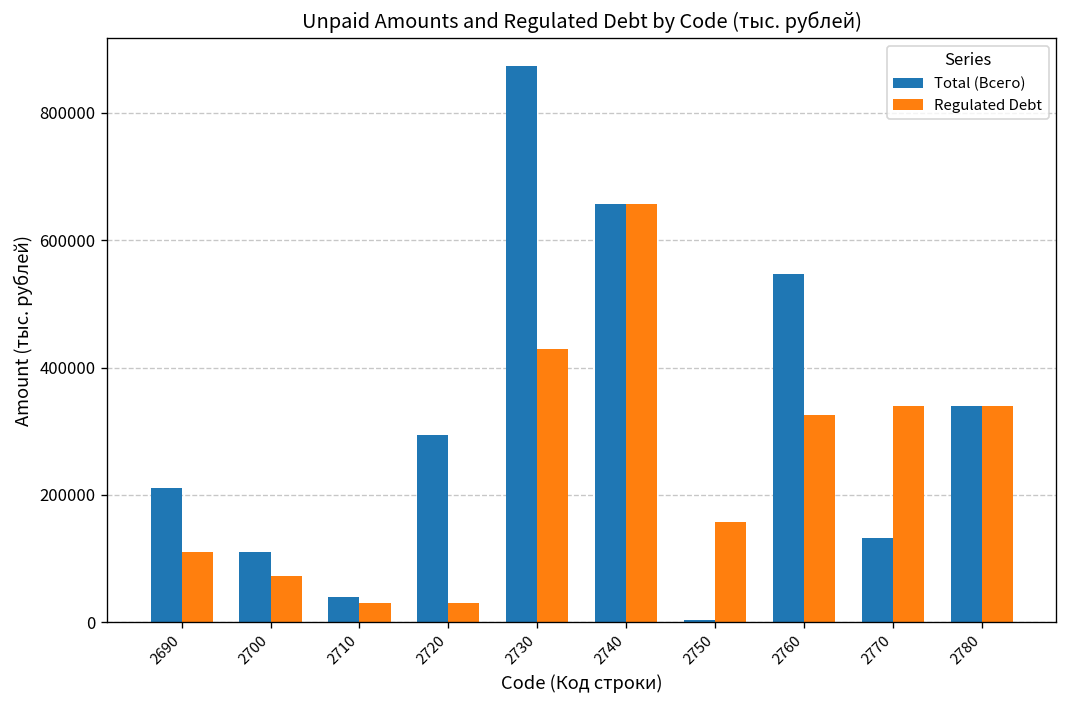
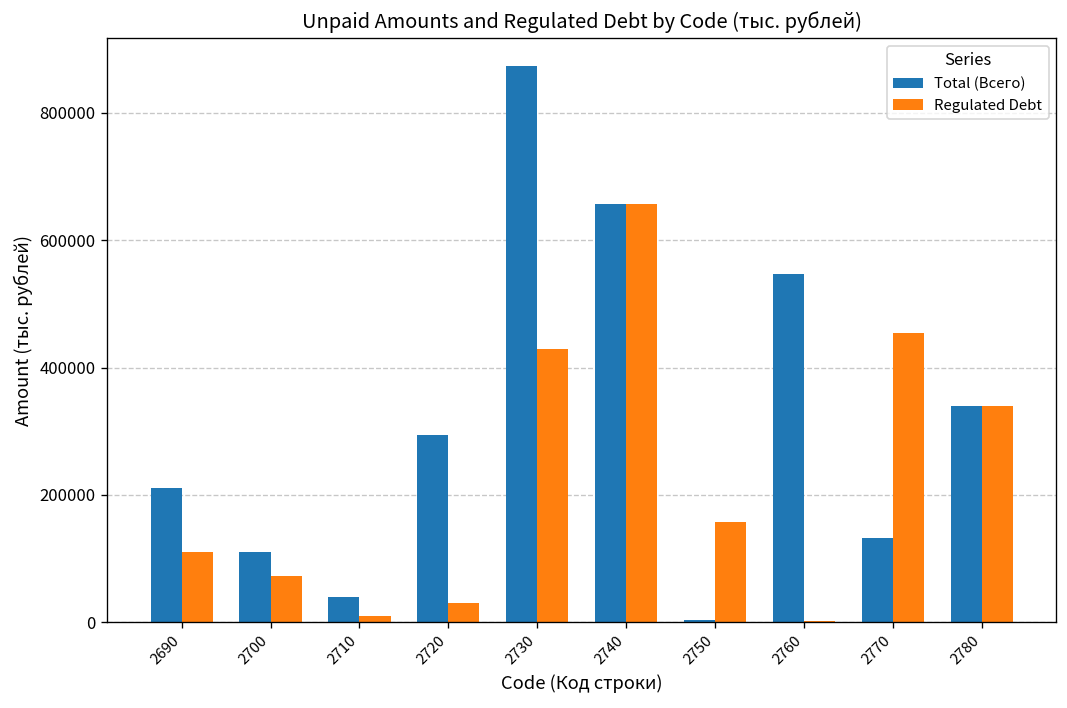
Regulated Debt, 2710: 30000 -> 10000
Regulated Debt, 2760: 330000 -> 0
Regulated Debt, 2770: 340000 -> 450000
